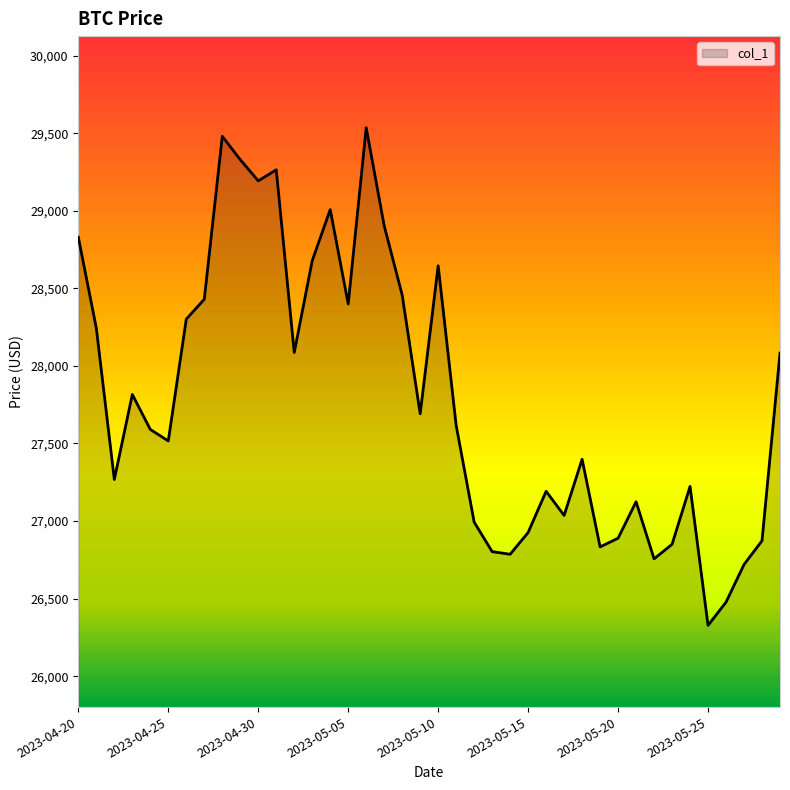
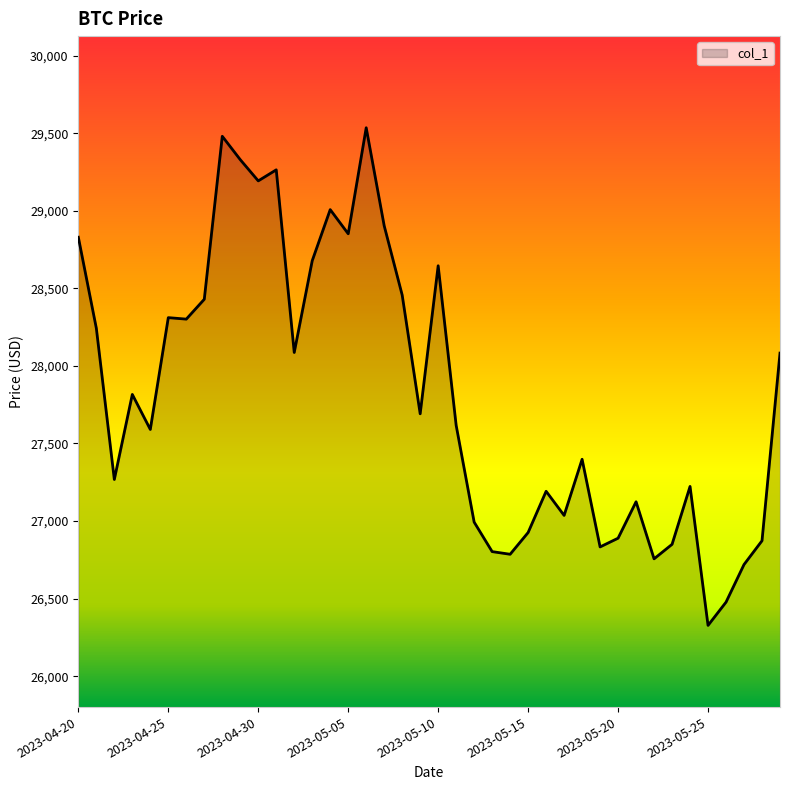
2023-04-25: 27,520 -> 28,310
2023-05-05: 28,400 -> 28,850
